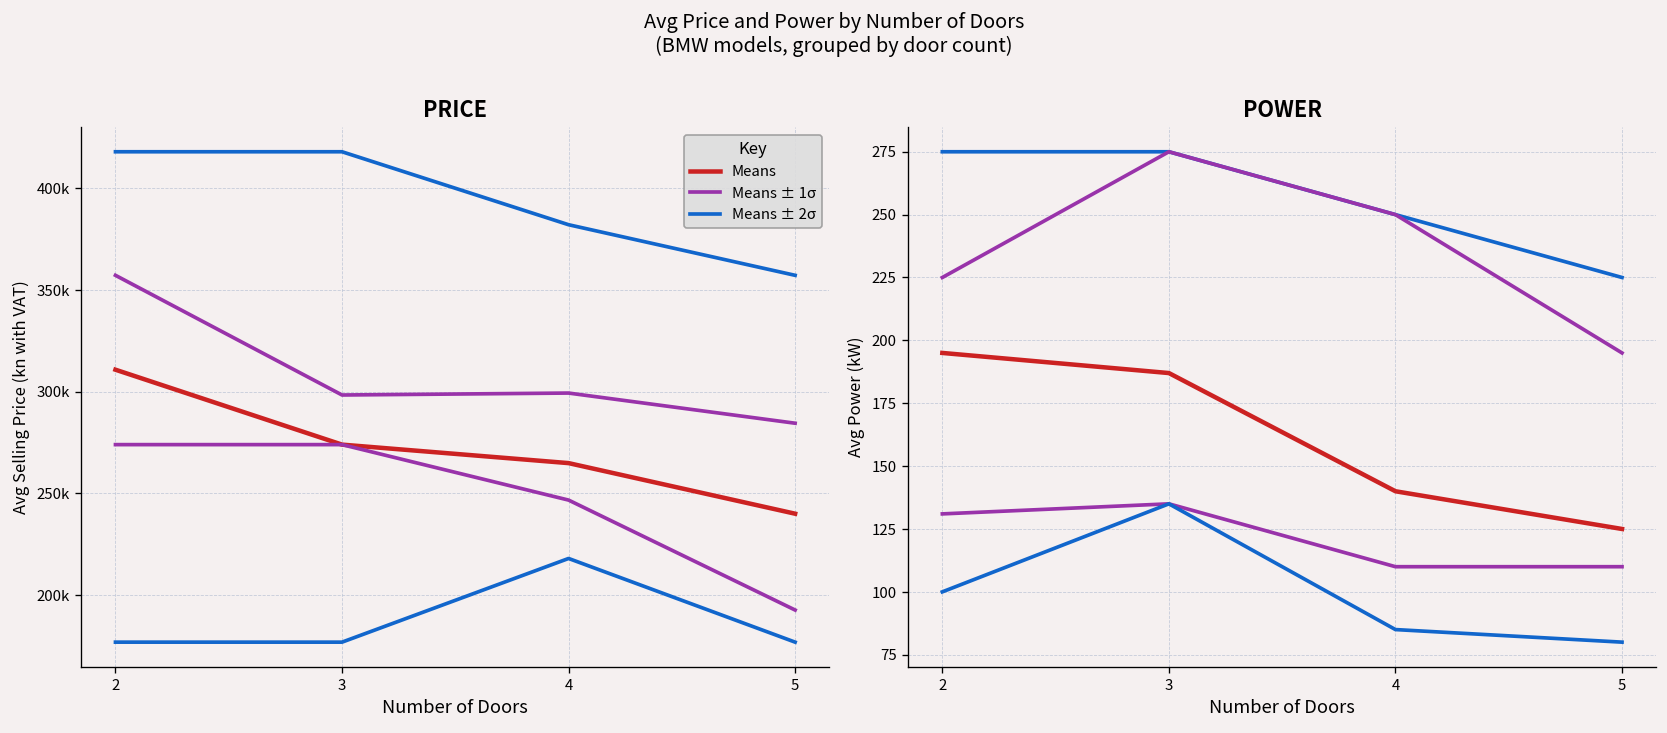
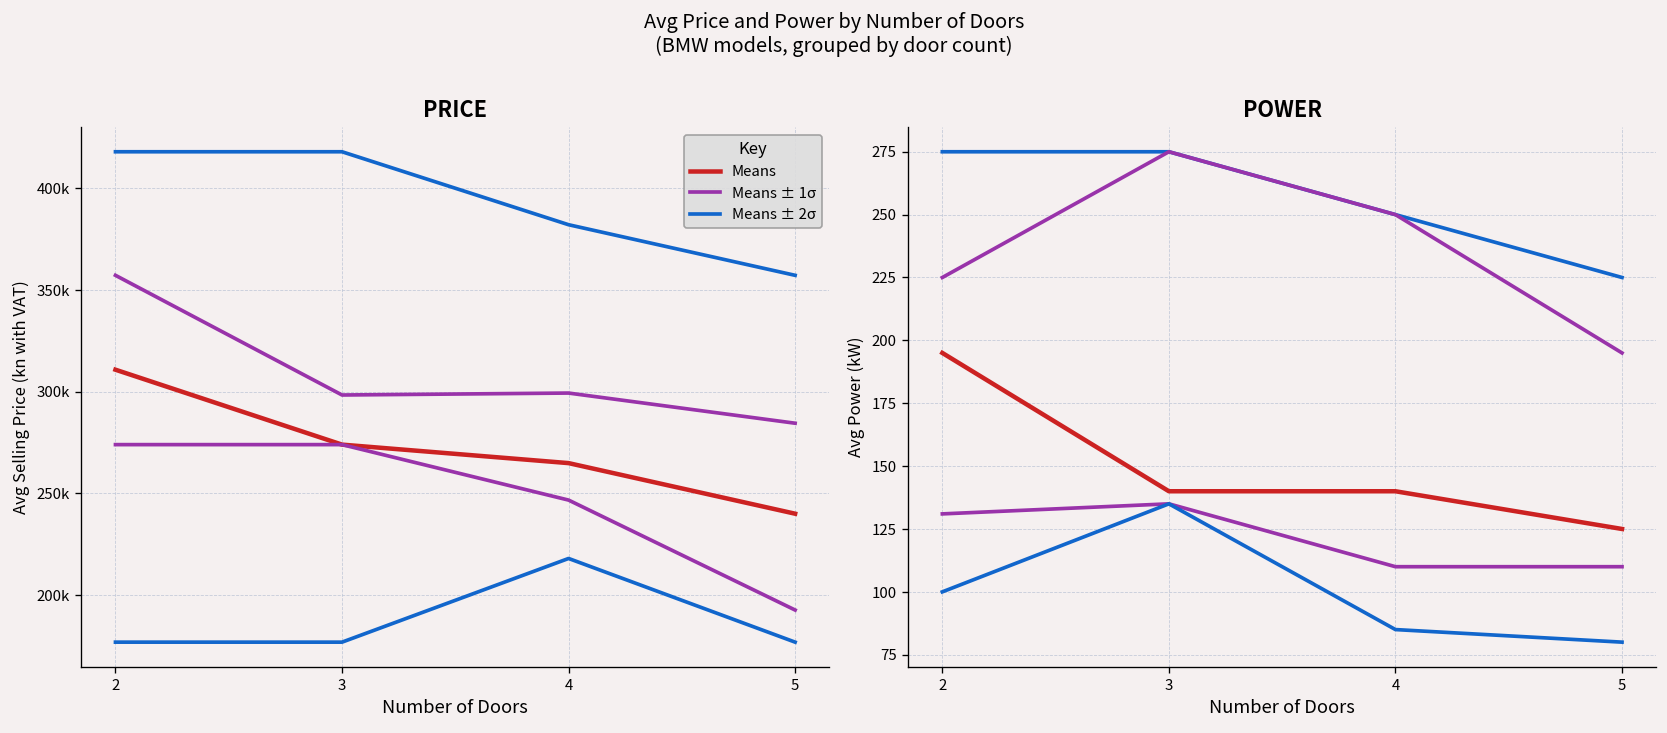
POWER, Means, 3: 187 -> 140
